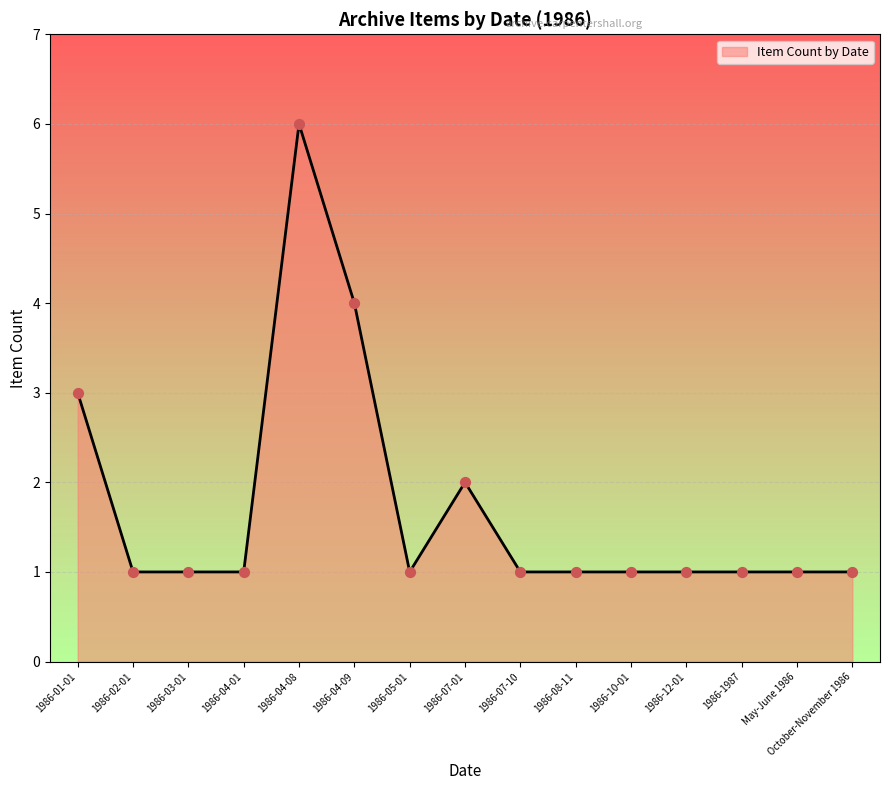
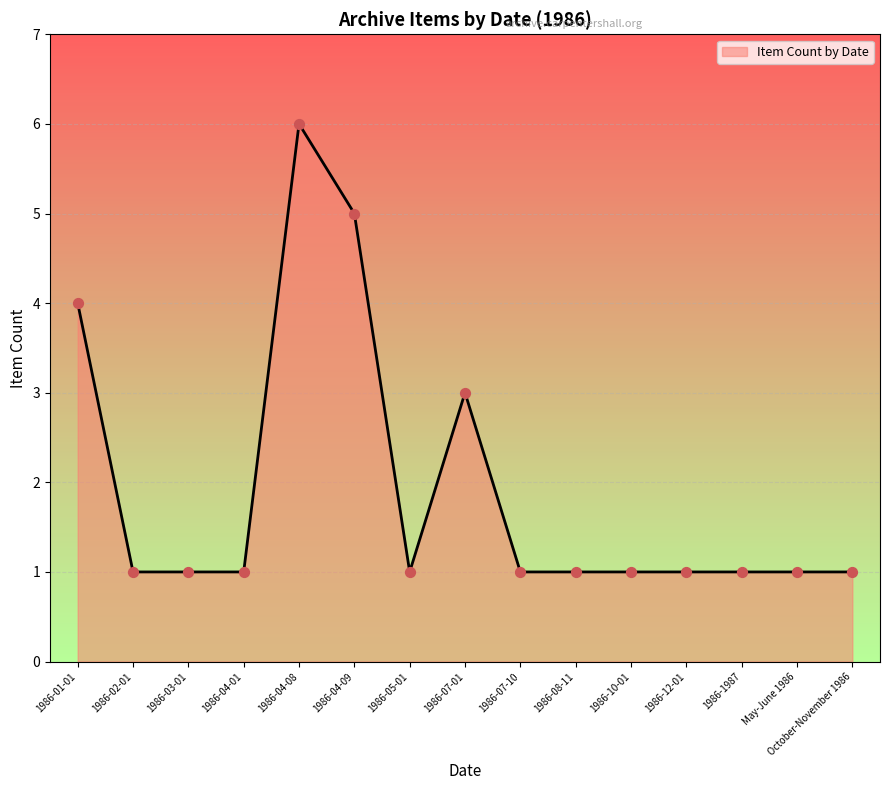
1986-01-01: 3 -> 4
1986-04-09: 4 -> 5
1986-07-01: 2 -> 3
